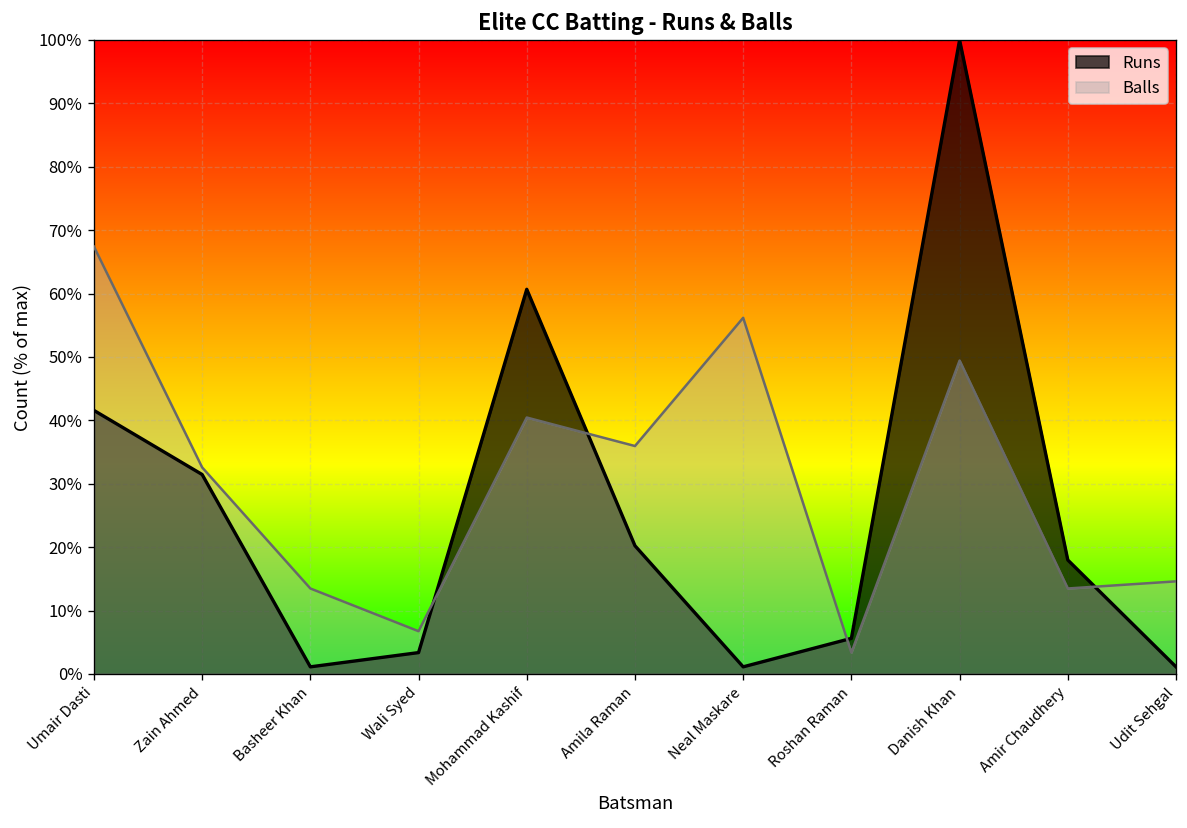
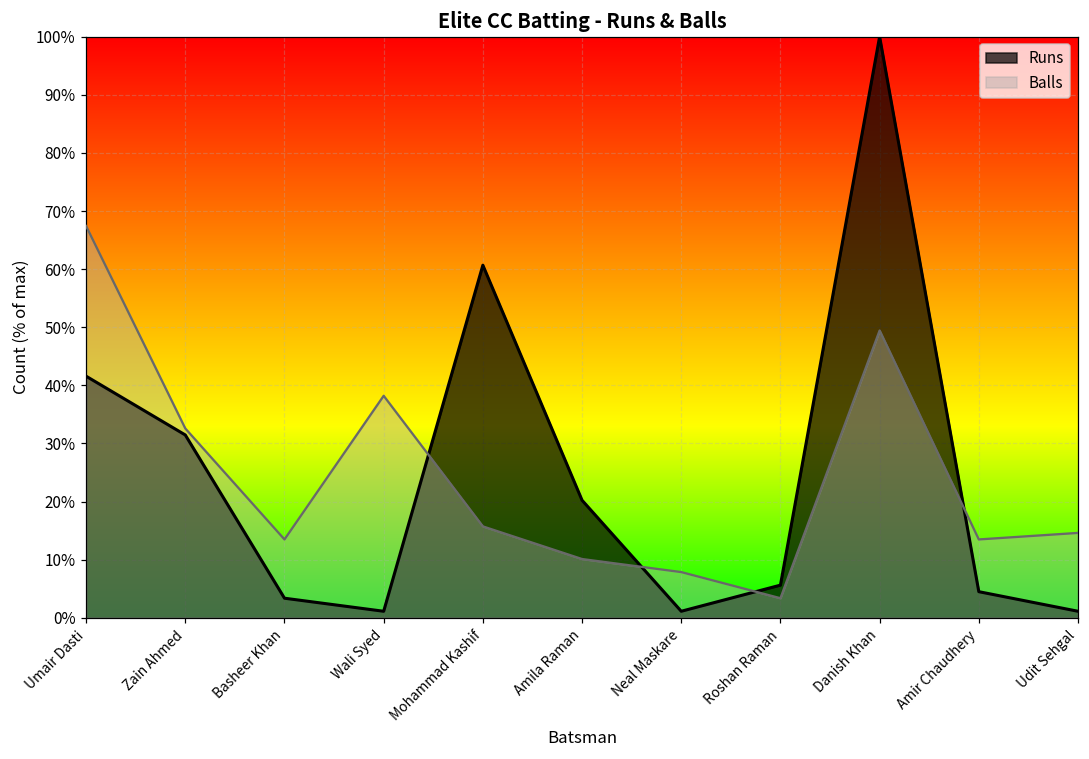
Runs, Basheer Khan: 1% -> 3%
Runs, Wali Syed: 3% -> 1%
Balls, Wali Syed: 7% -> 38%
Balls, Mohammad Kashif: 40% -> 16%
Balls, Amila Raman: 36% -> 10%
Balls, Neal Maskare: 56% -> 8%
Runs, Amir Chaudhery: 18% -> 4%
